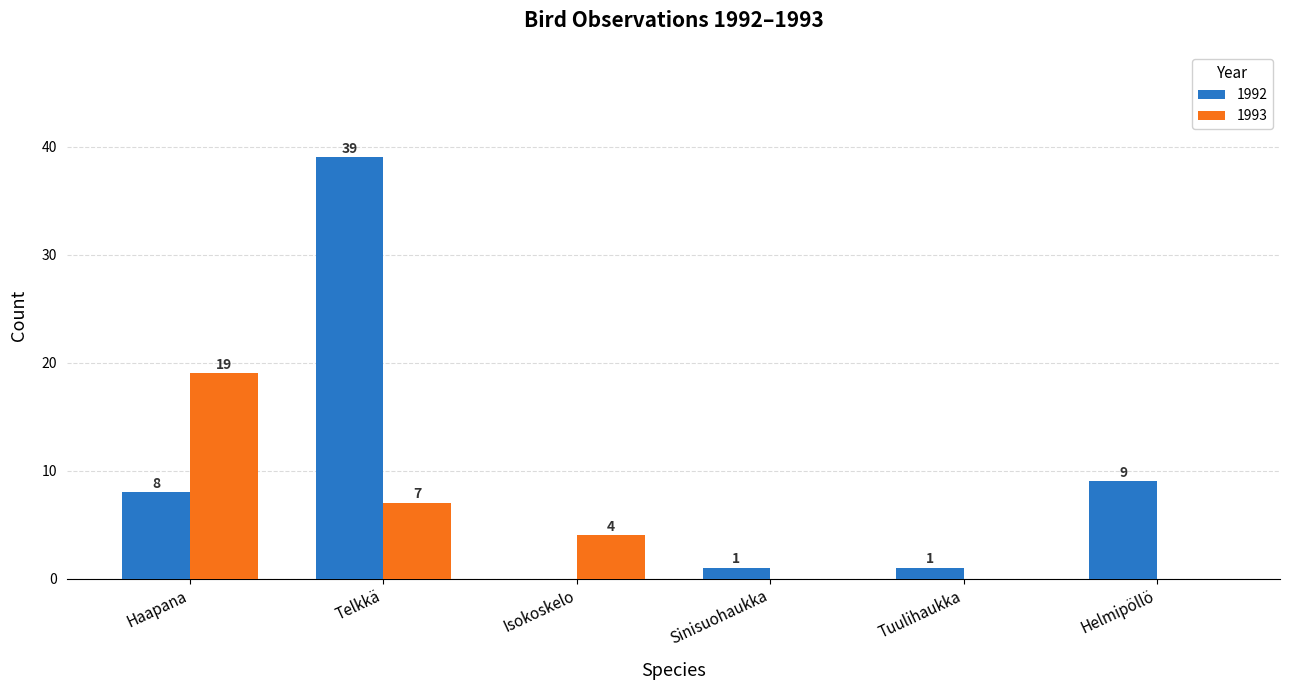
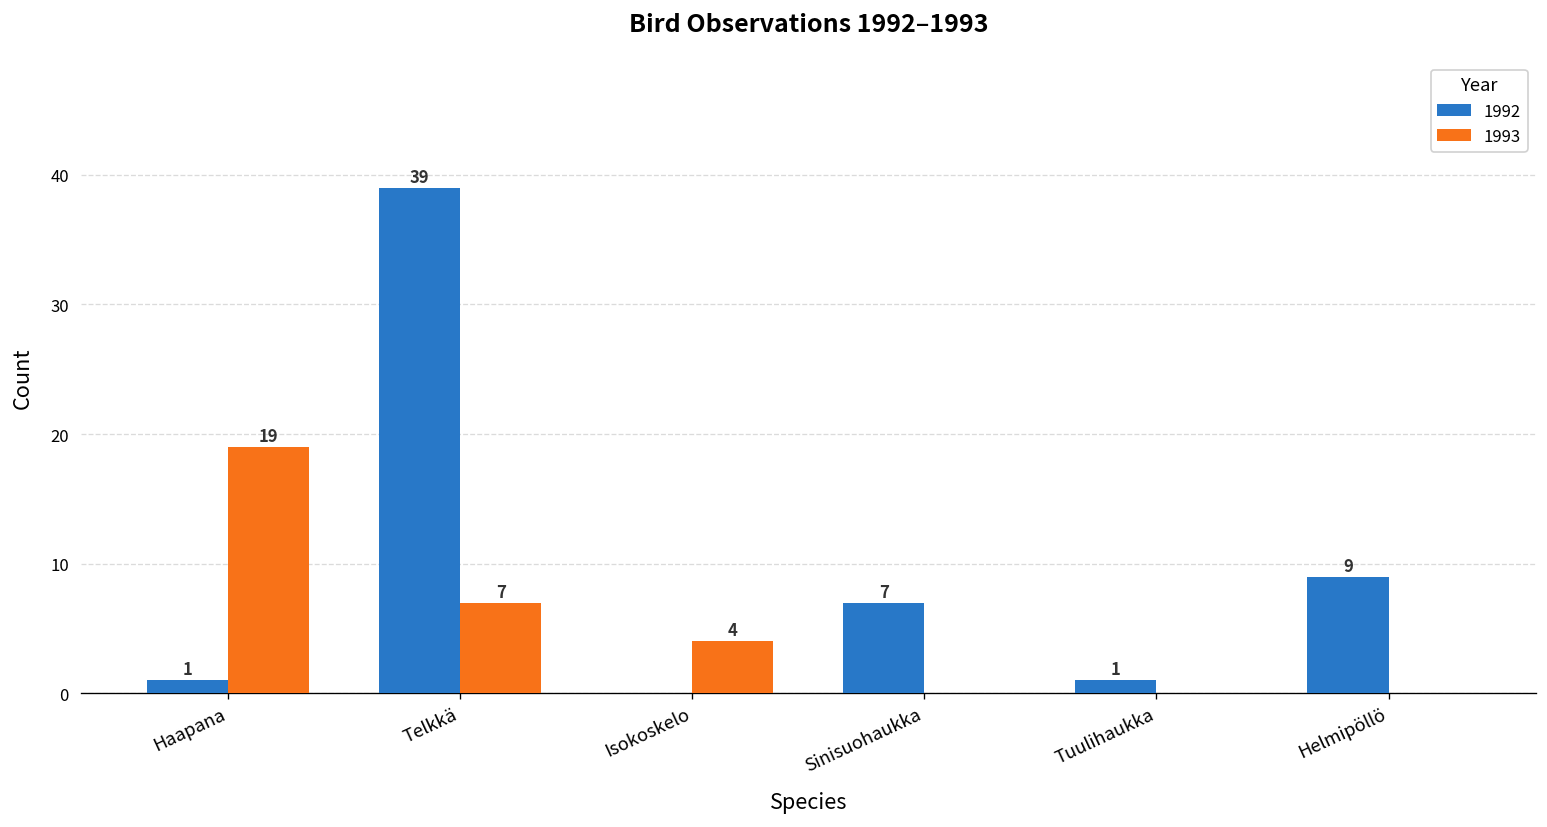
1992, Haapana: 8 -> 1
1992, Sinisuohaukka: 1 -> 7
